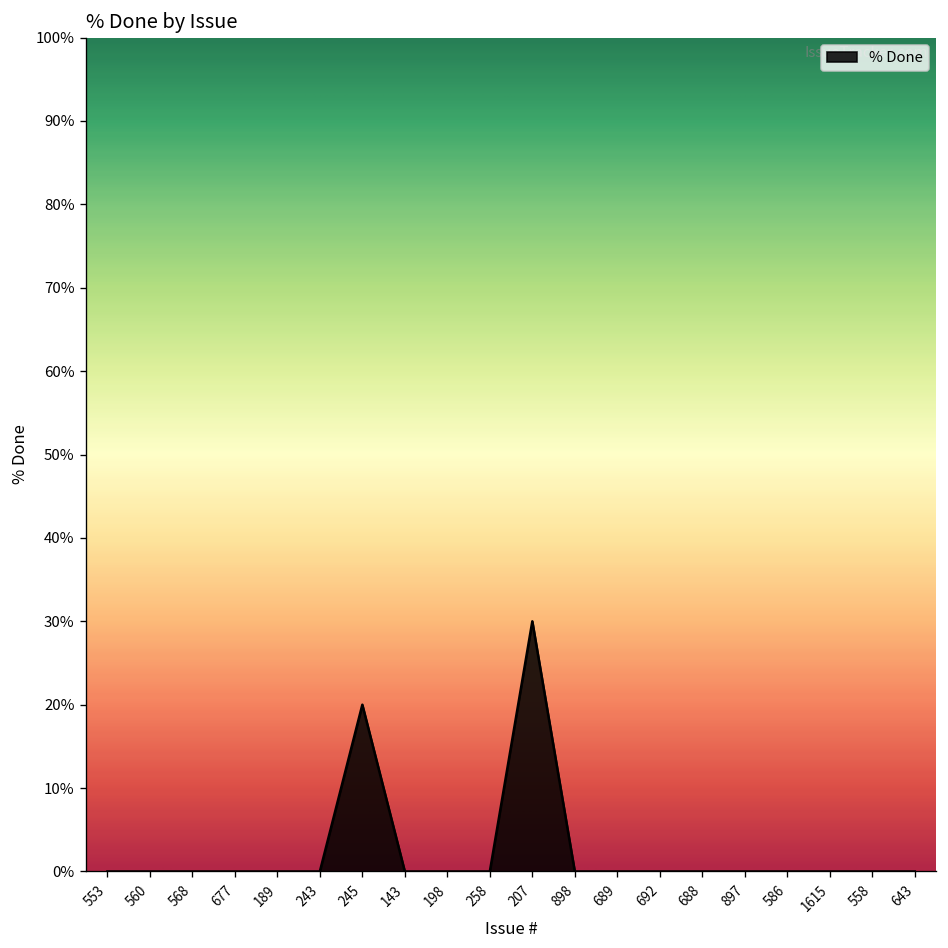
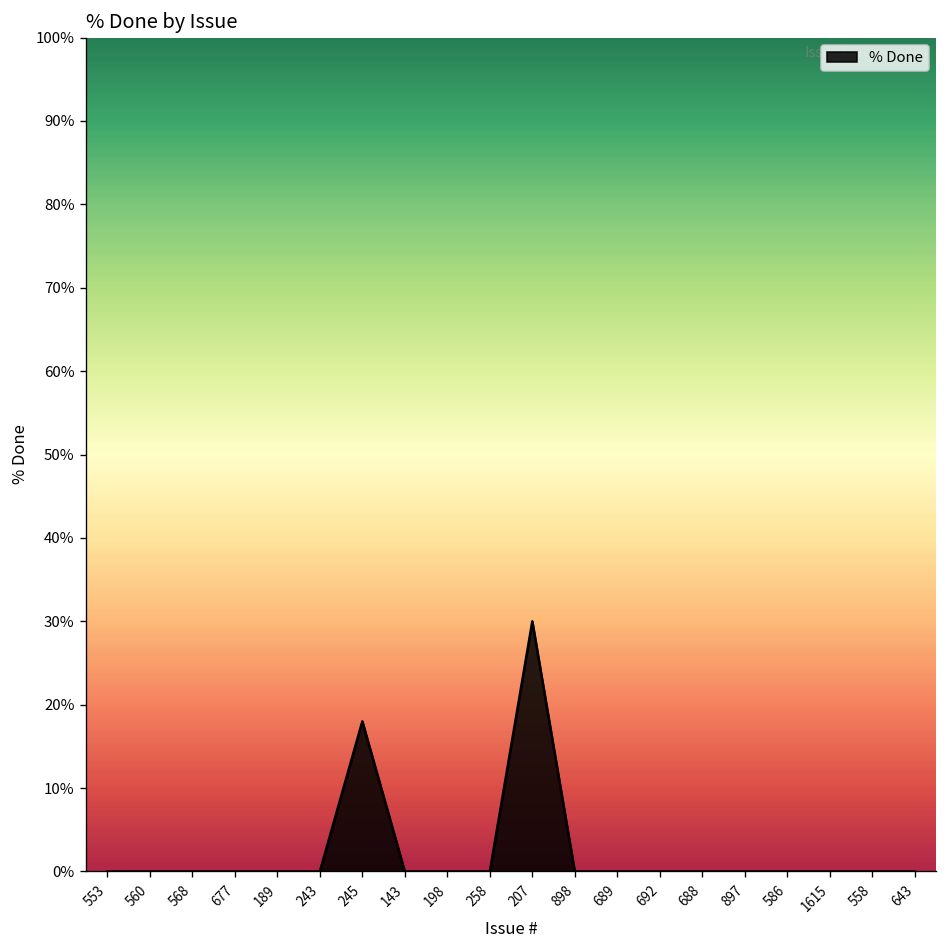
245: 20% -> 18%
